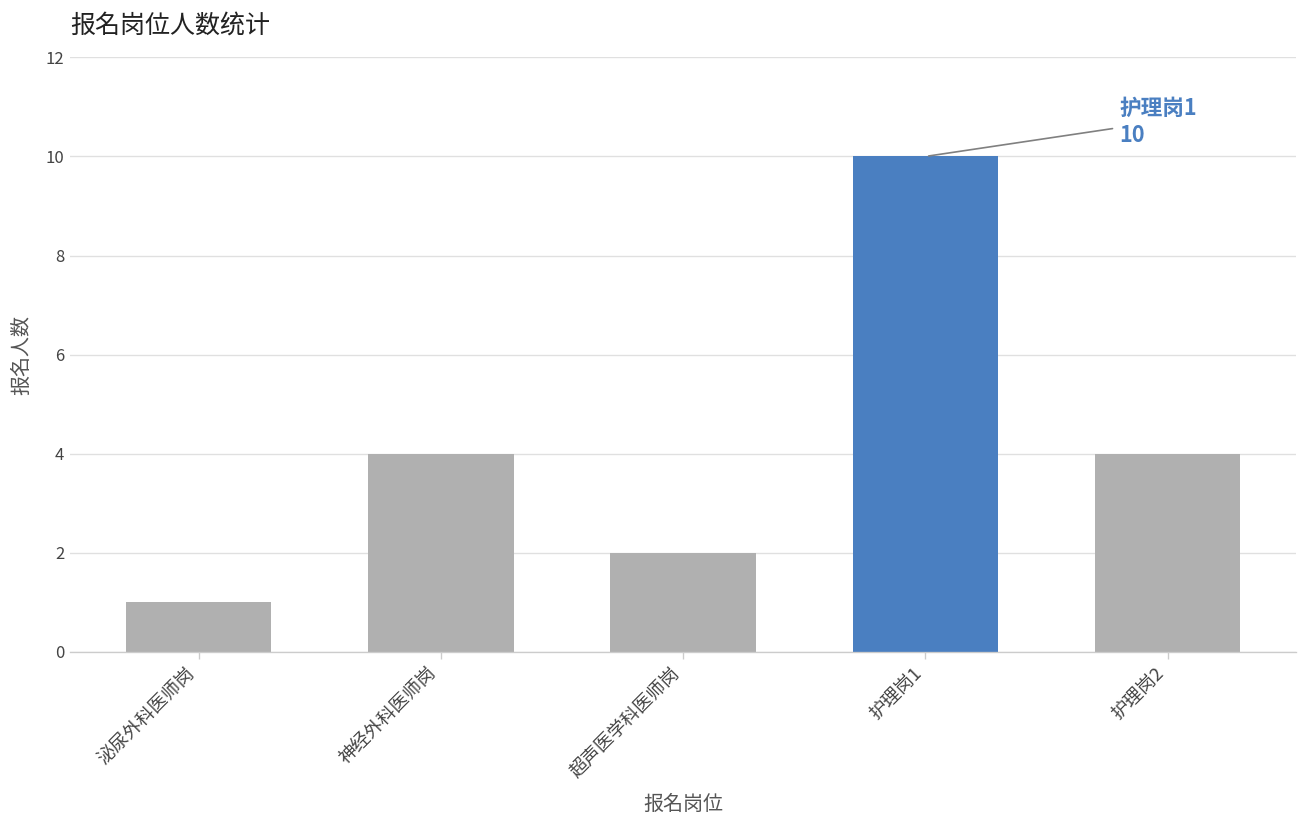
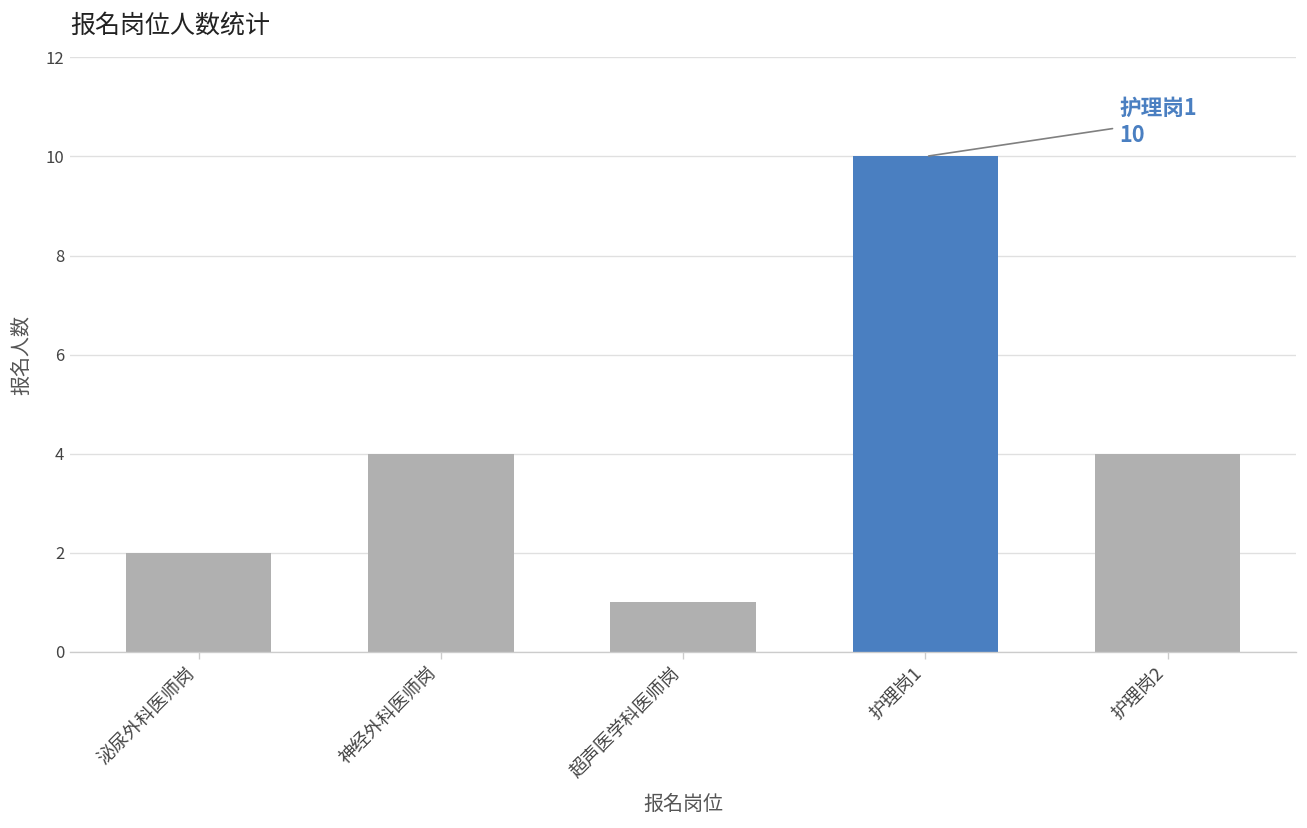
泌尿外科医师岗: 1 -> 2
超声医学科医师岗: 2 -> 1
